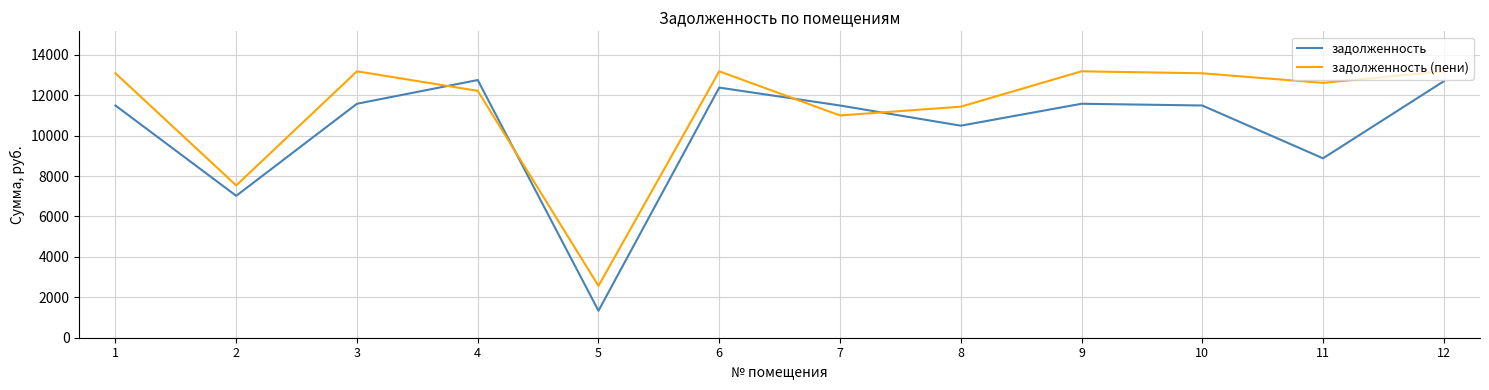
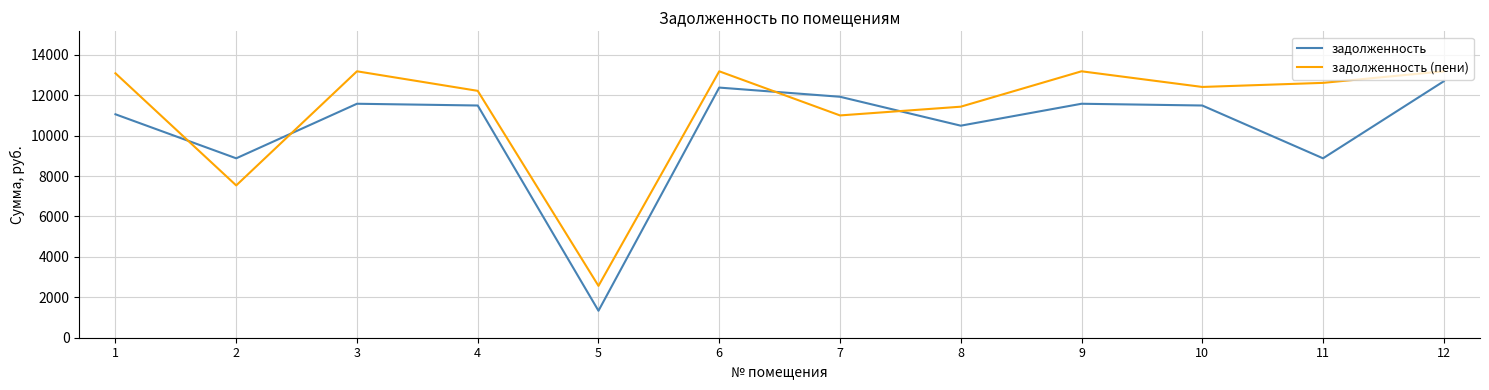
задолженность, 1: 11500 -> 11100
задолженность, 2: 7000 -> 8900
задолженность, 4: 12700 -> 11500
задолженность, 7: 11500 -> 11900
задолженность (пени), 10: 13100 -> 12400
